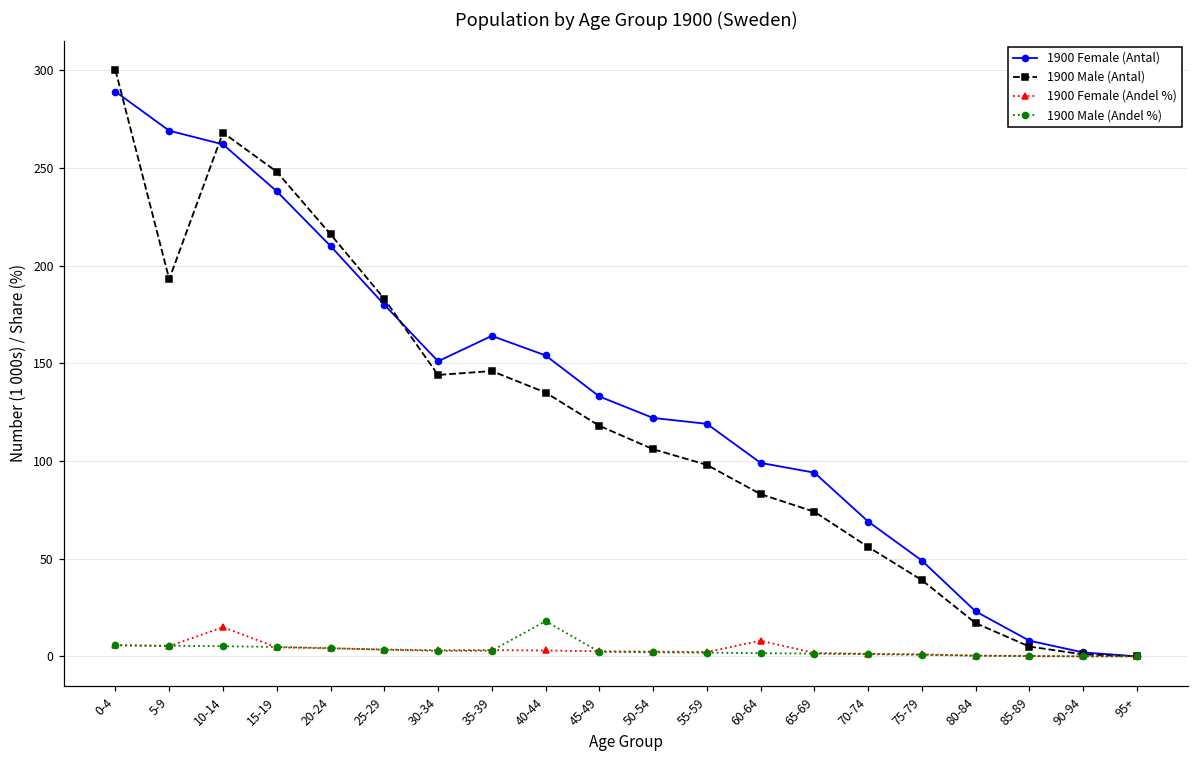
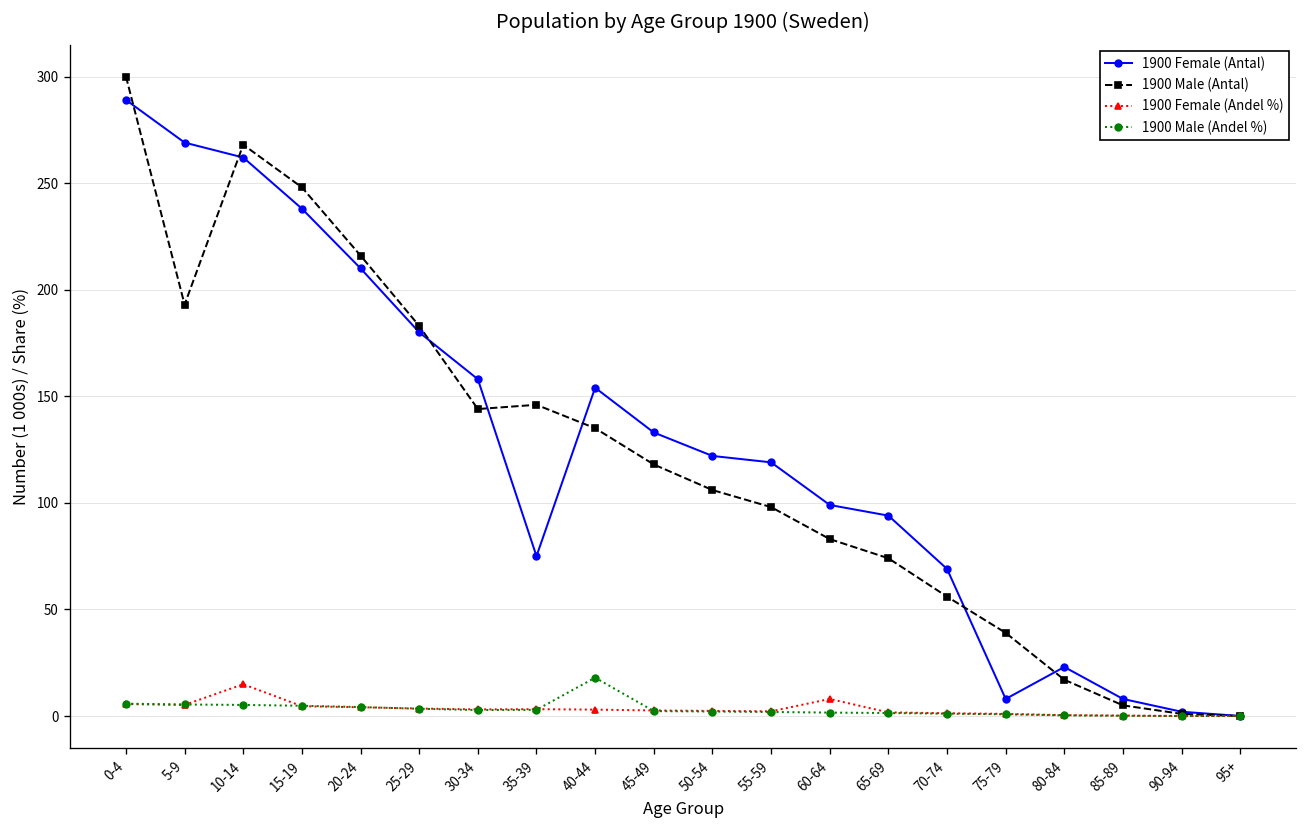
1900 Female (Antal), 30-34: 151 -> 158
1900 Female (Antal), 35-39: 164 -> 75
1900 Female (Antal), 75-79: 49 -> 8
